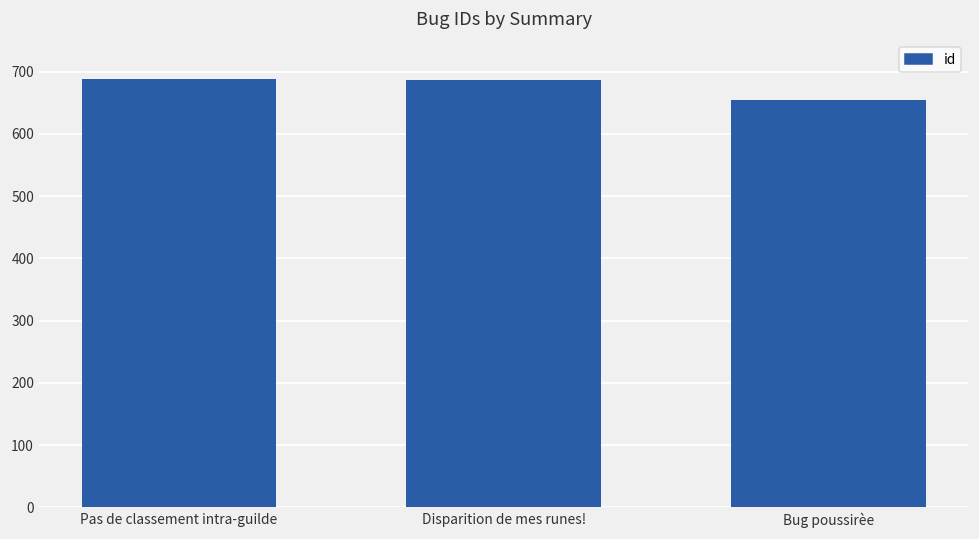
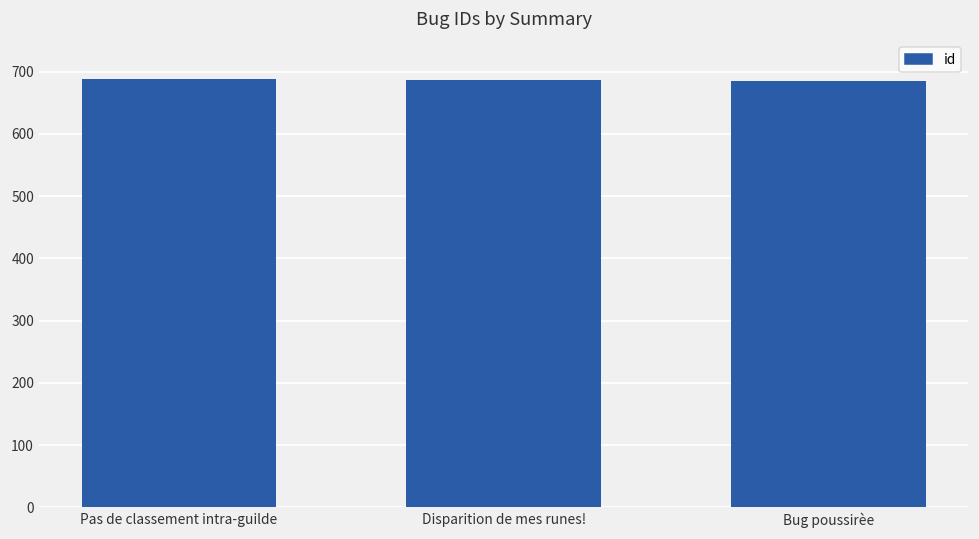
Bug poussirèe: 660 -> 690
